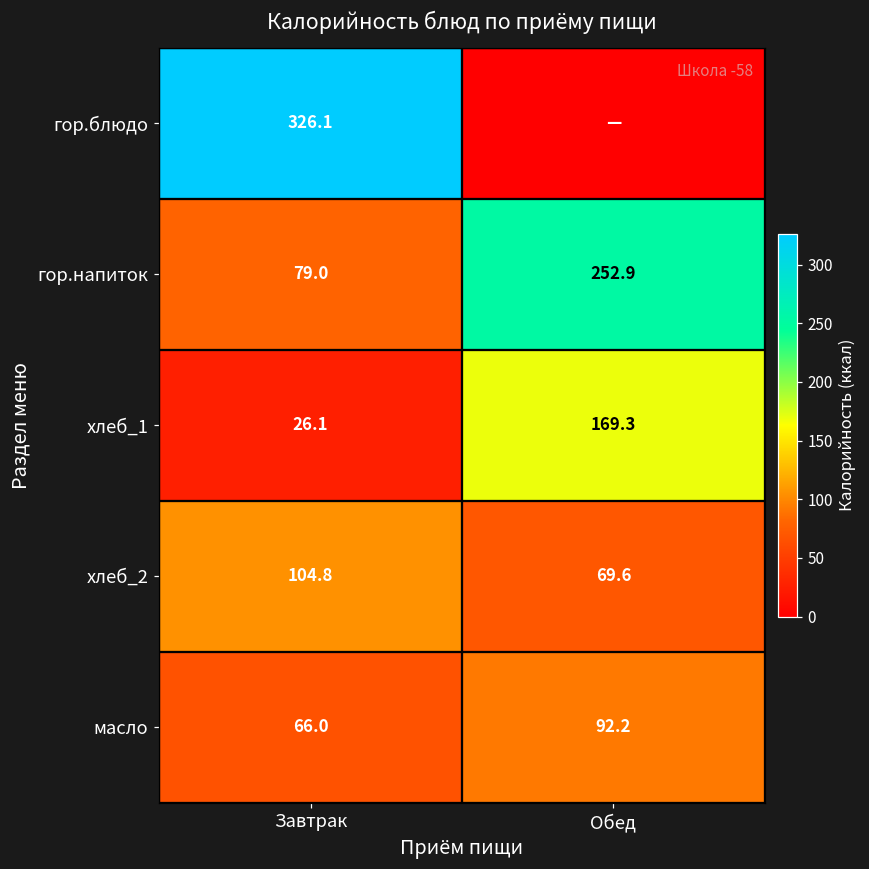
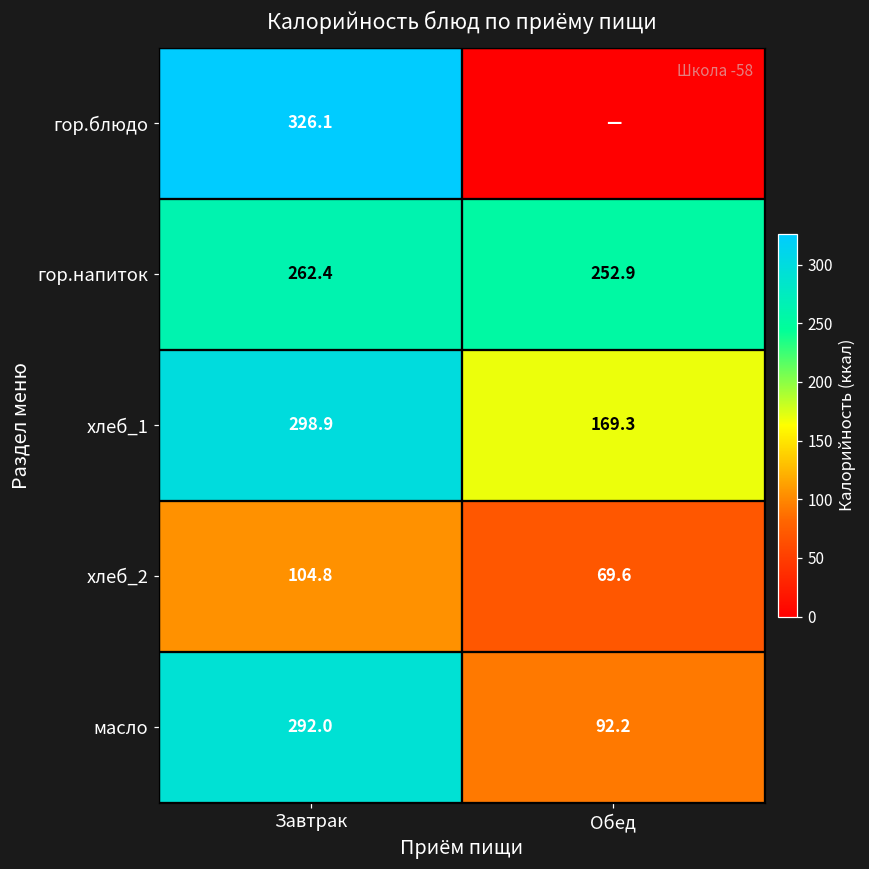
гор.напиток, Завтрак: 79.0 -> 262.4
хлеб_1, Завтрак: 26.1 -> 298.9
масло, Завтрак: 66.0 -> 292.0
